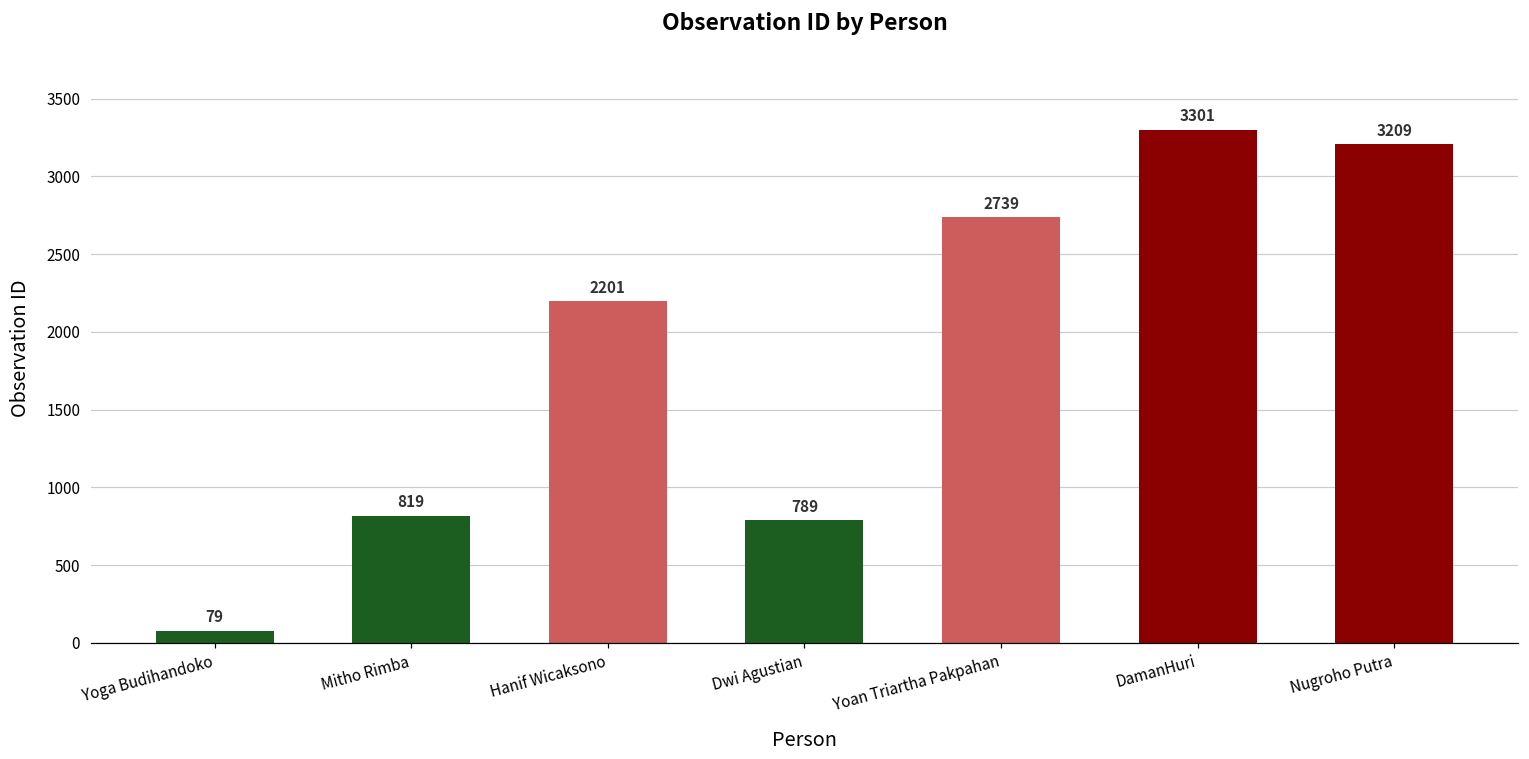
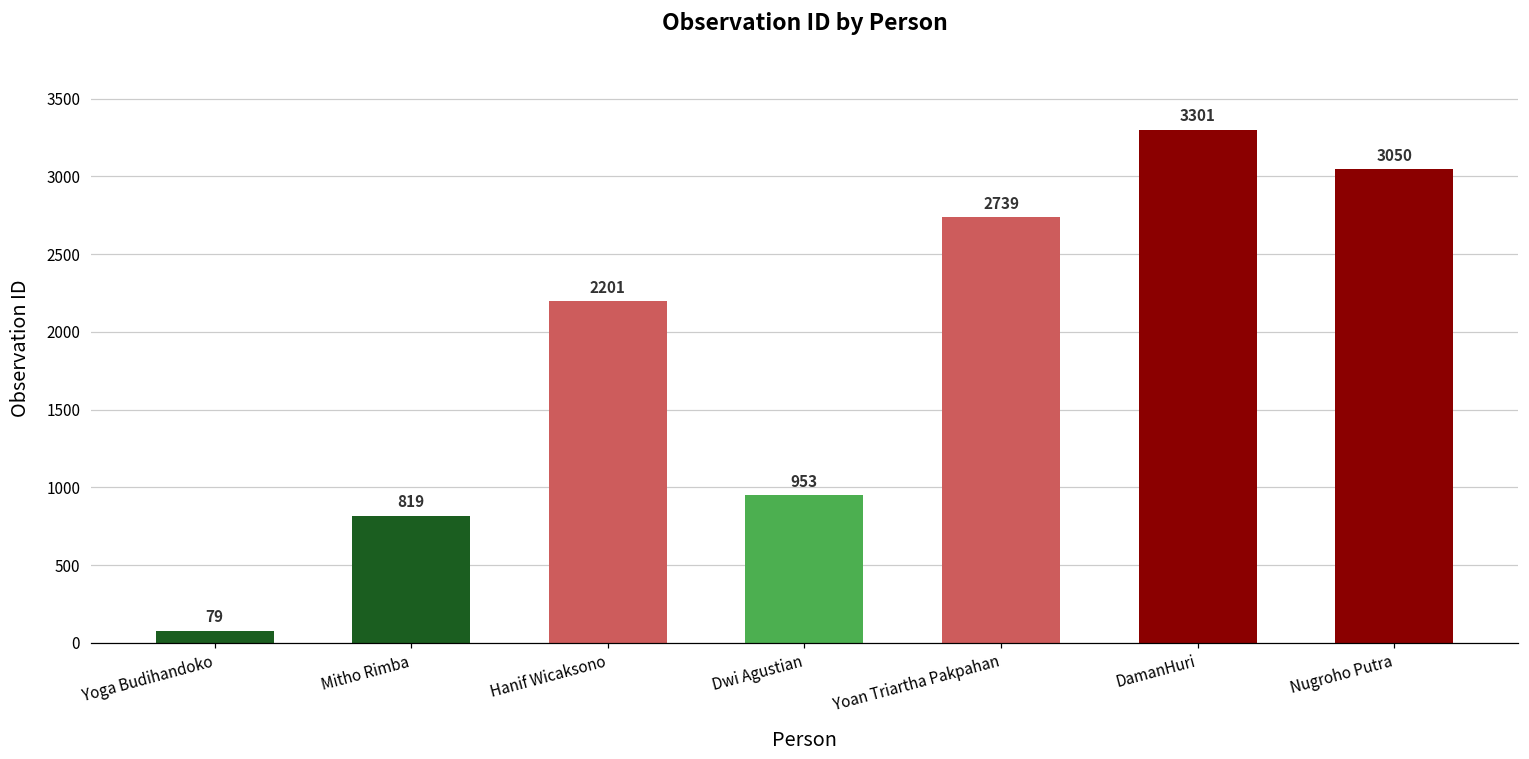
Dwi Agustian: 789 -> 953
Nugroho Putra: 3209 -> 3050
